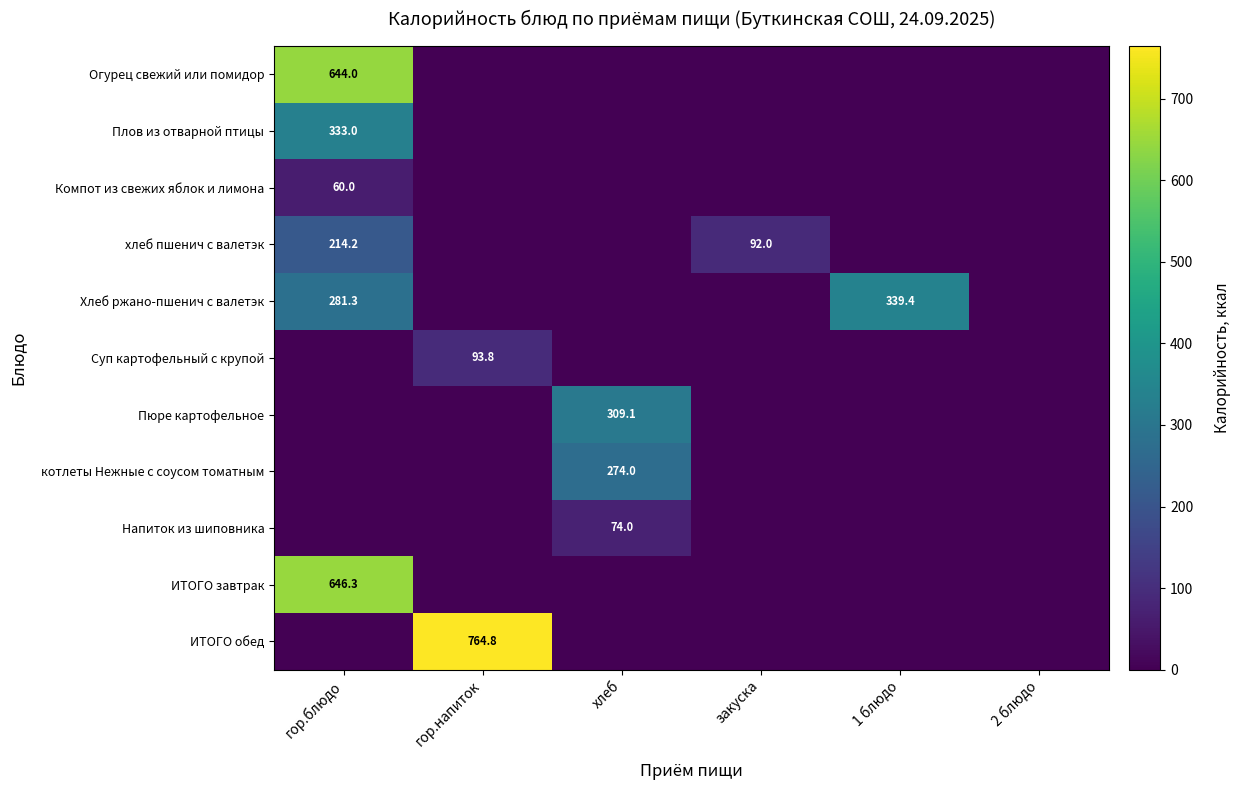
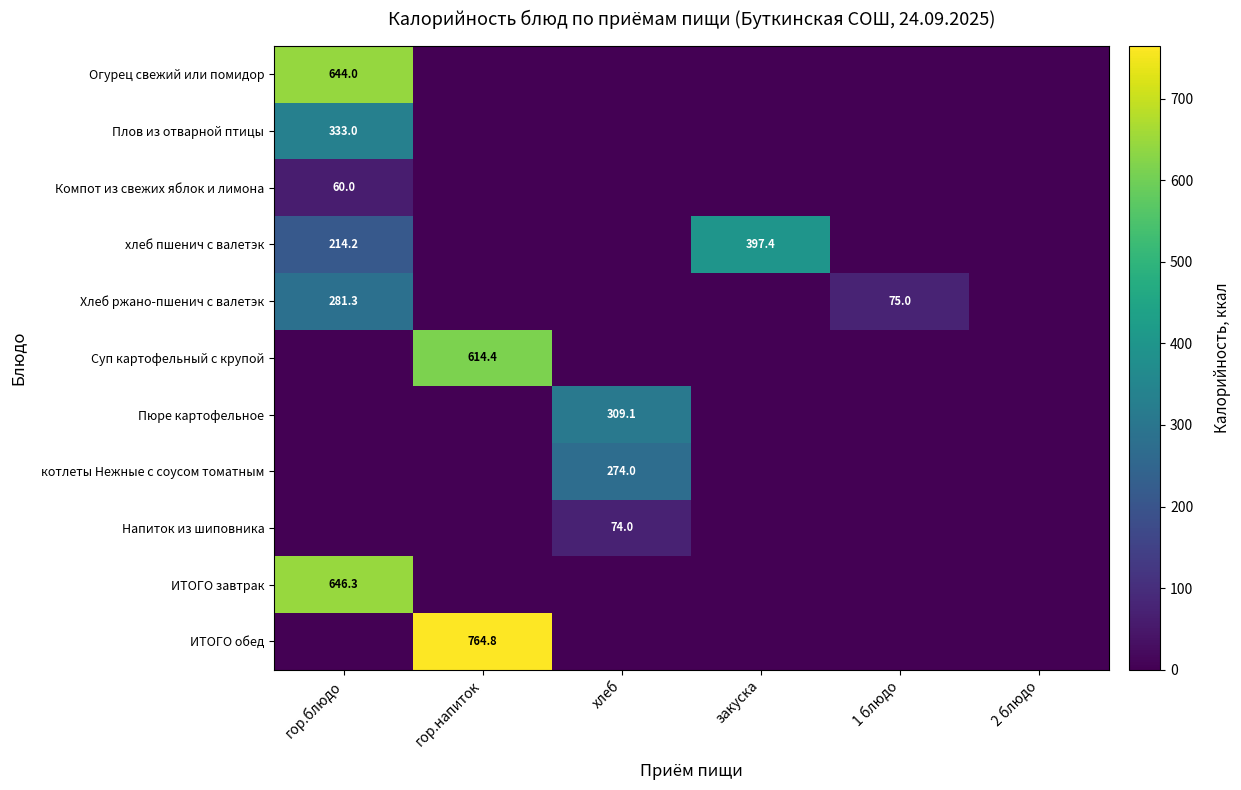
хлеб пшенич с валетэк, закуска: 92.0 -> 397.4
Хлеб ржано-пшенич с валетэк, 1 блюдо: 339.4 -> 75.0
Суп картофельный с крупой, гор.напиток: 93.8 -> 614.4
